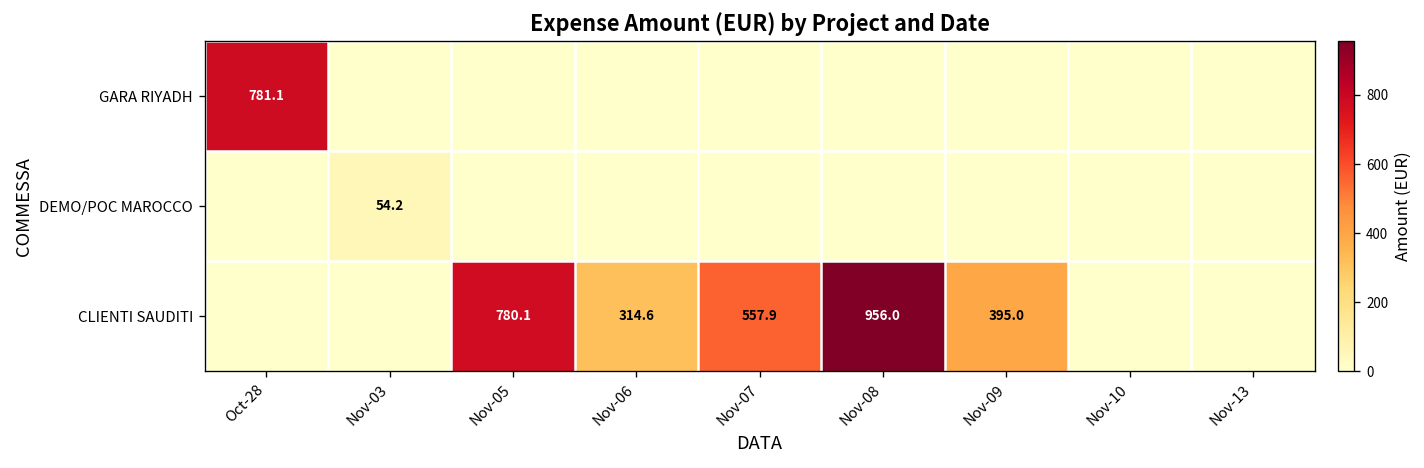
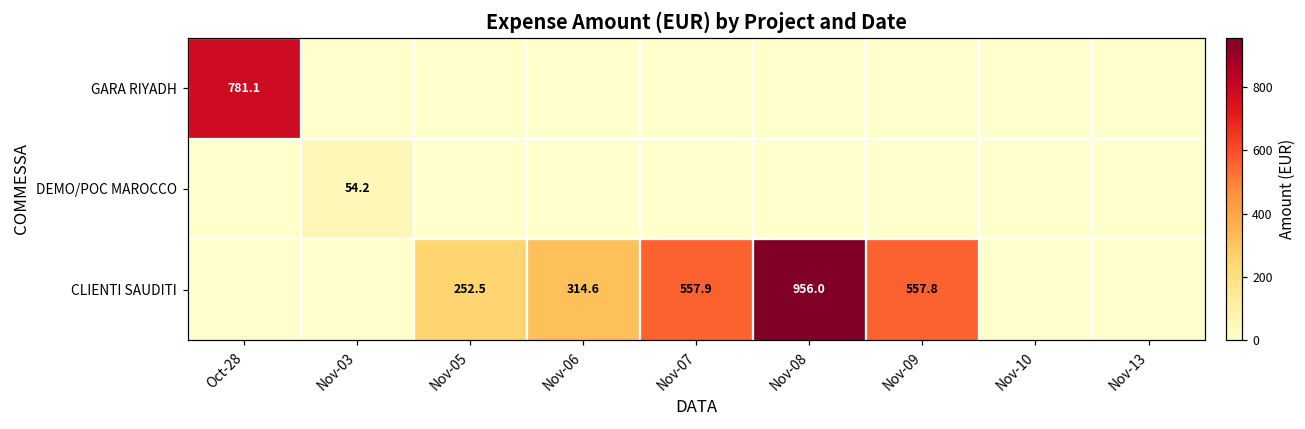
CLIENTI SAUDITI, Nov-05: 780.1 -> 252.5
CLIENTI SAUDITI, Nov-09: 395.0 -> 557.8
